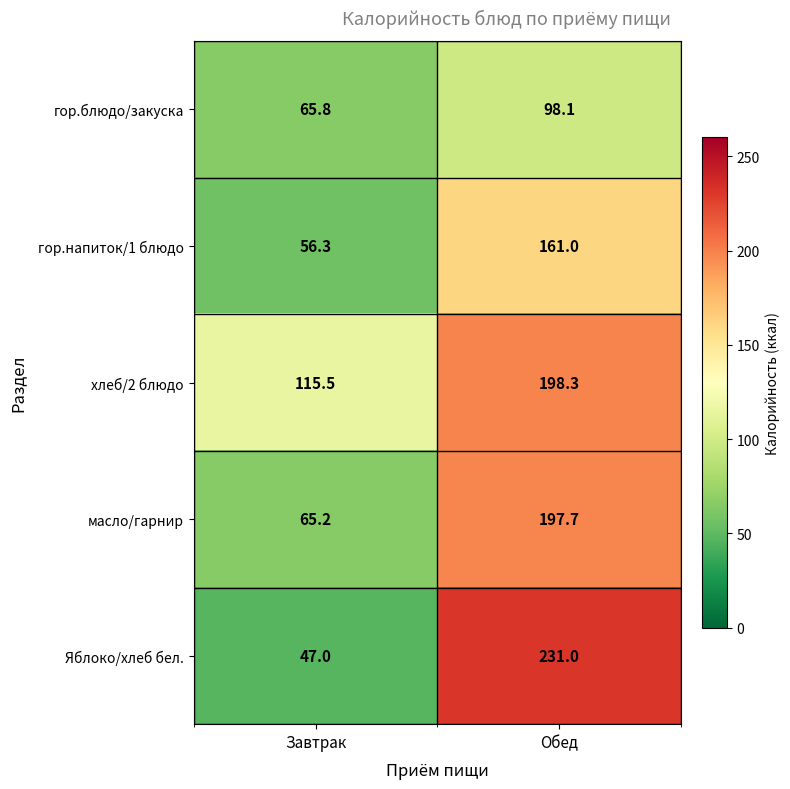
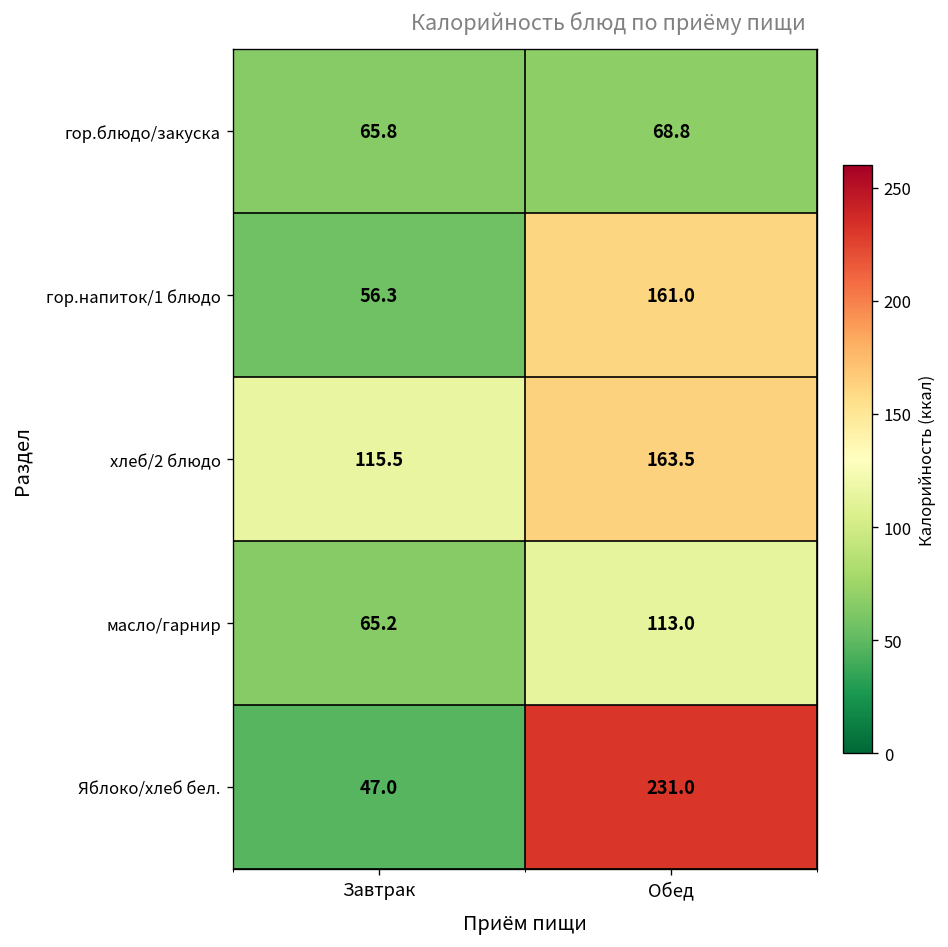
гор.блюдо/закуска, Обед: 98.1 -> 68.8
хлеб/2 блюдо, Обед: 198.3 -> 163.5
масло/гарнир, Обед: 197.7 -> 113.0
